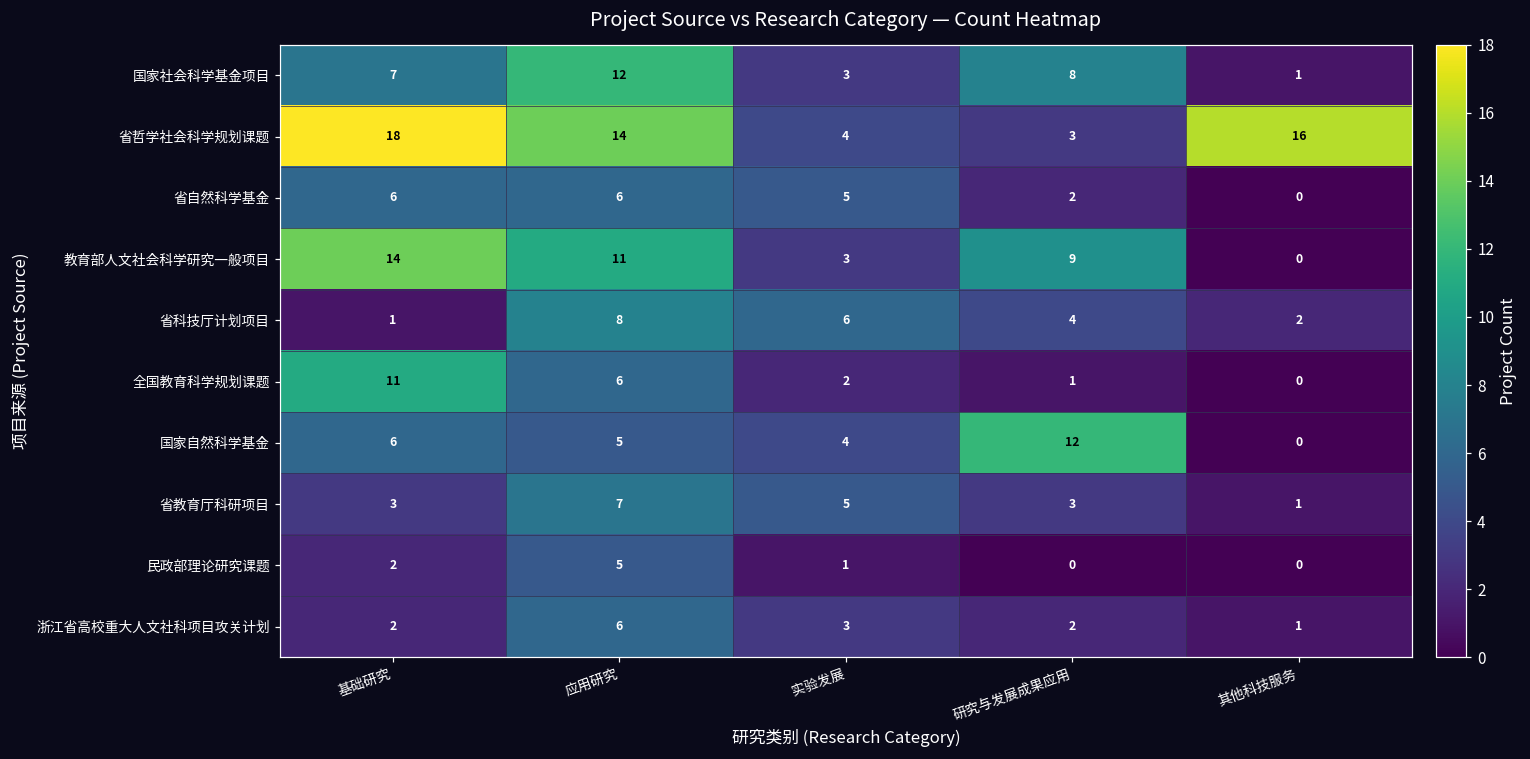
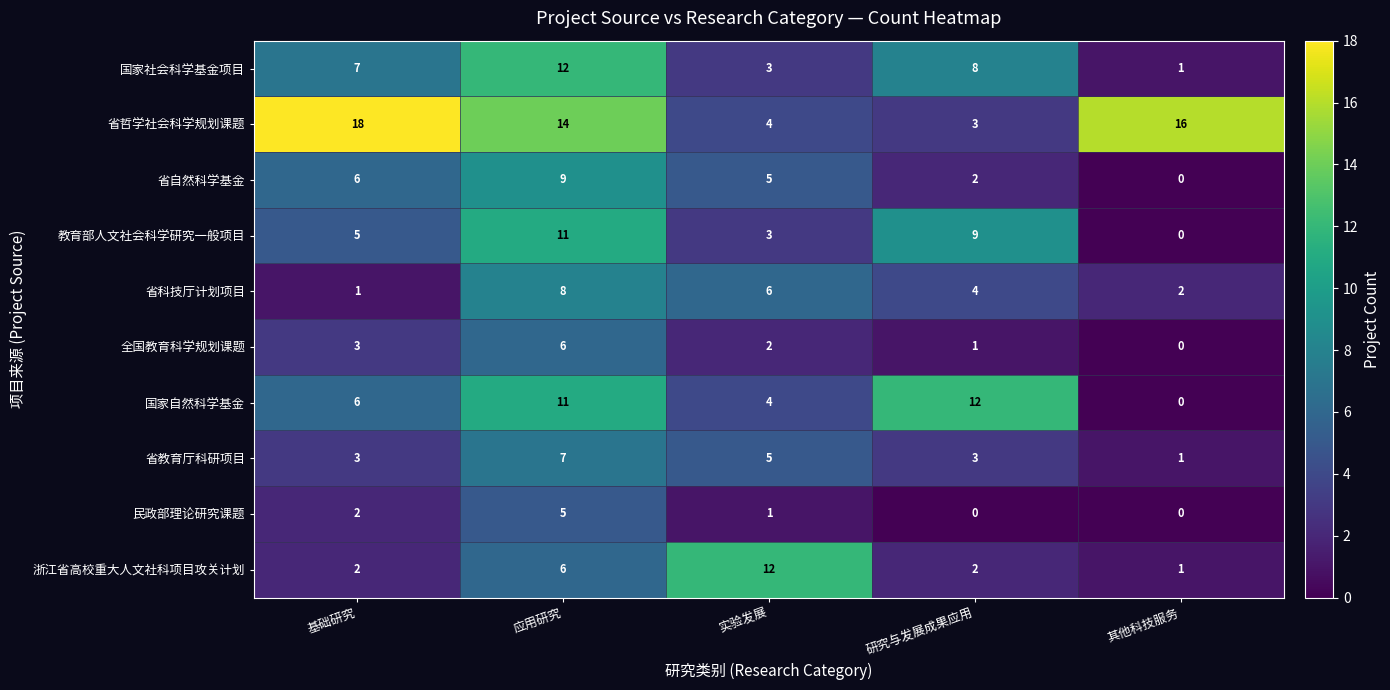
省自然科学基金, 应用研究: 6 -> 9
教育部人文社会科学研究一般项目, 基础研究: 14 -> 5
全国教育科学规划课题, 基础研究: 11 -> 3
国家自然科学基金, 应用研究: 5 -> 11
浙江省高校重大人文社科项目攻关计划, 实验发展: 3 -> 12
